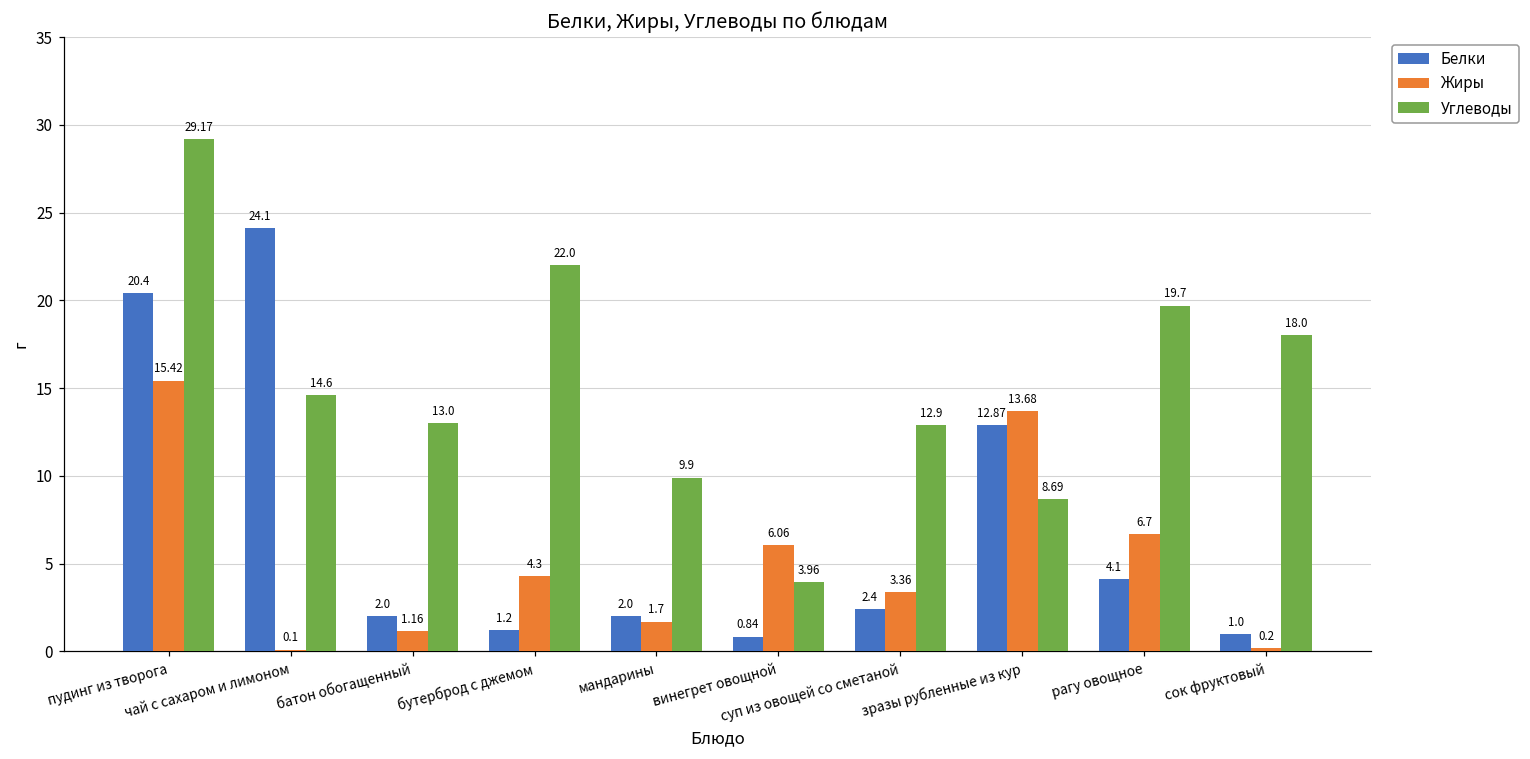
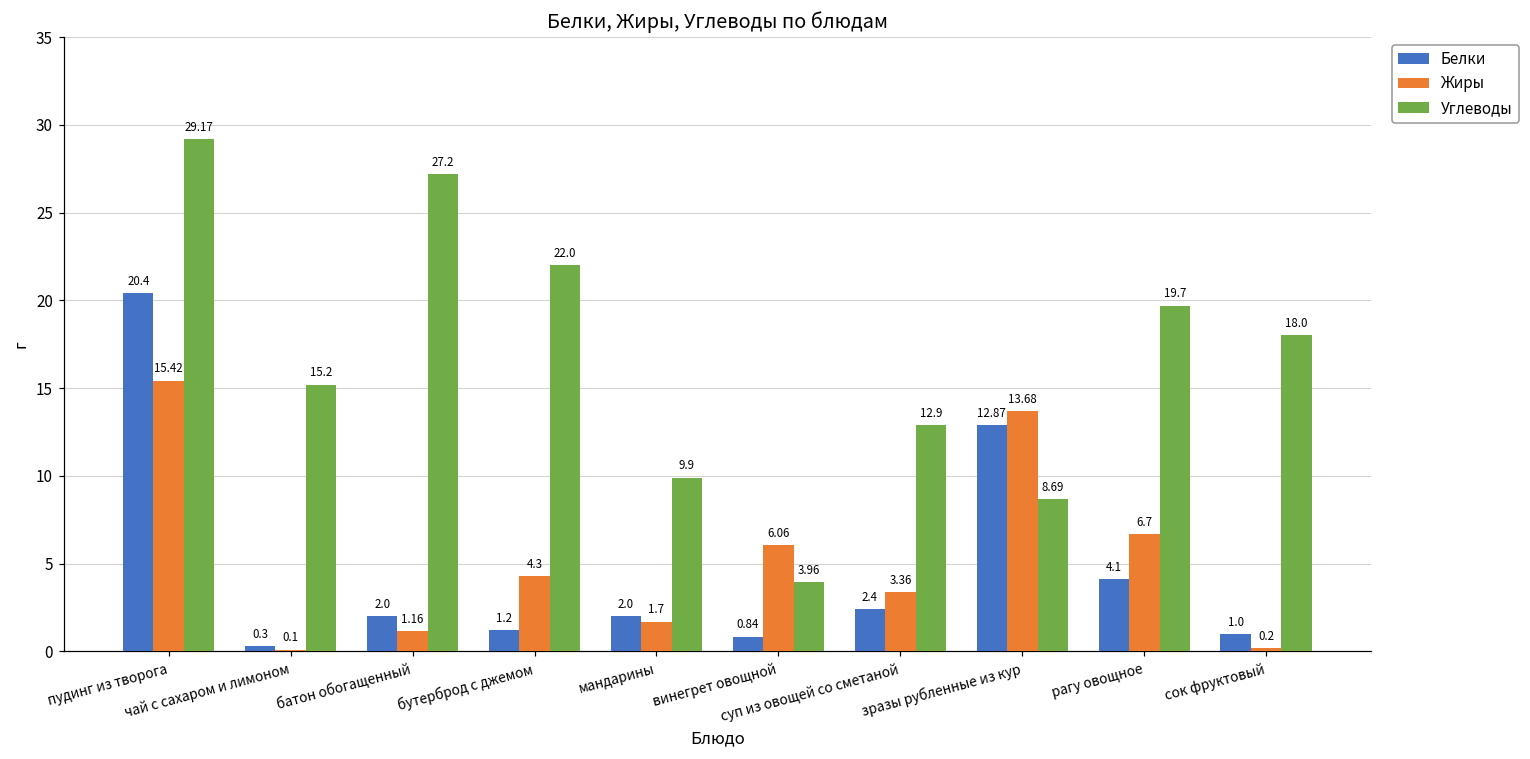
Белки, чай с сахаром и лимоном: 24.1 -> 0.3
Углеводы, чай с сахаром и лимоном: 14.6 -> 15.2
Углеводы, батон обогащенный: 13.0 -> 27.2
